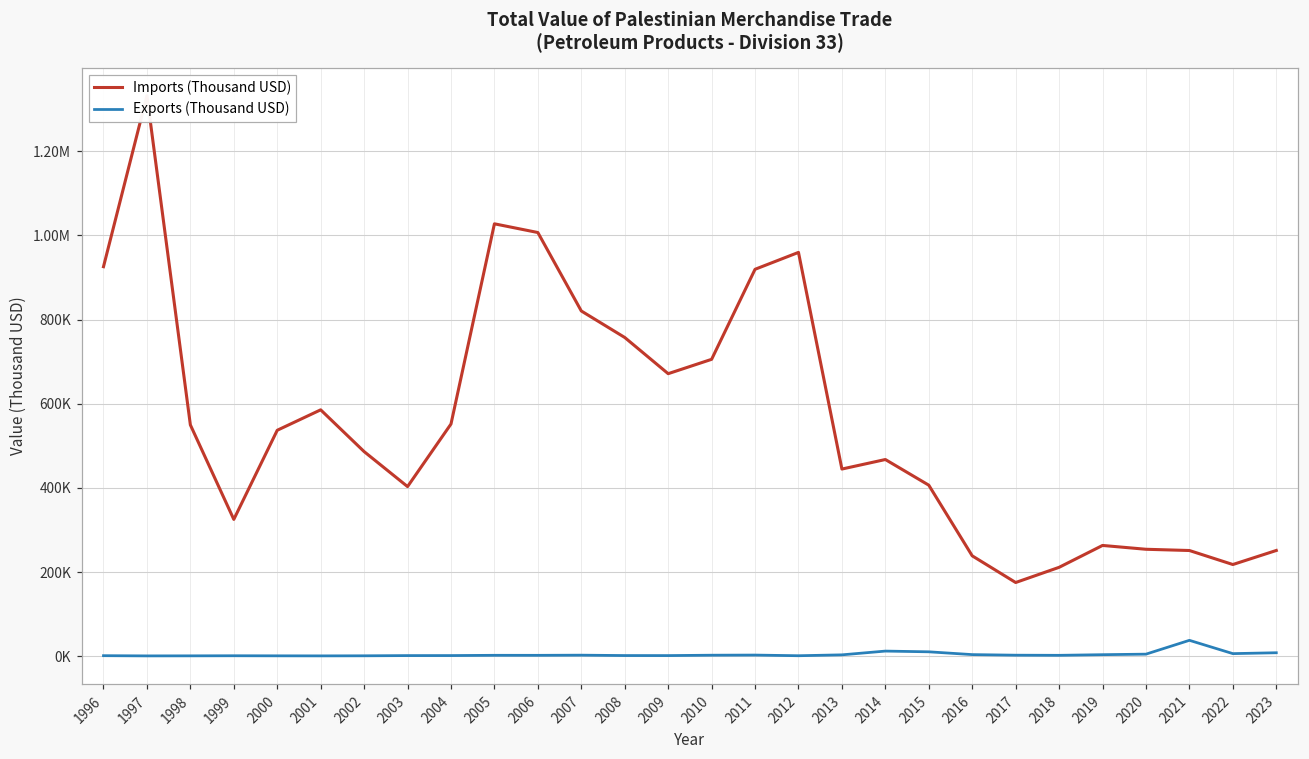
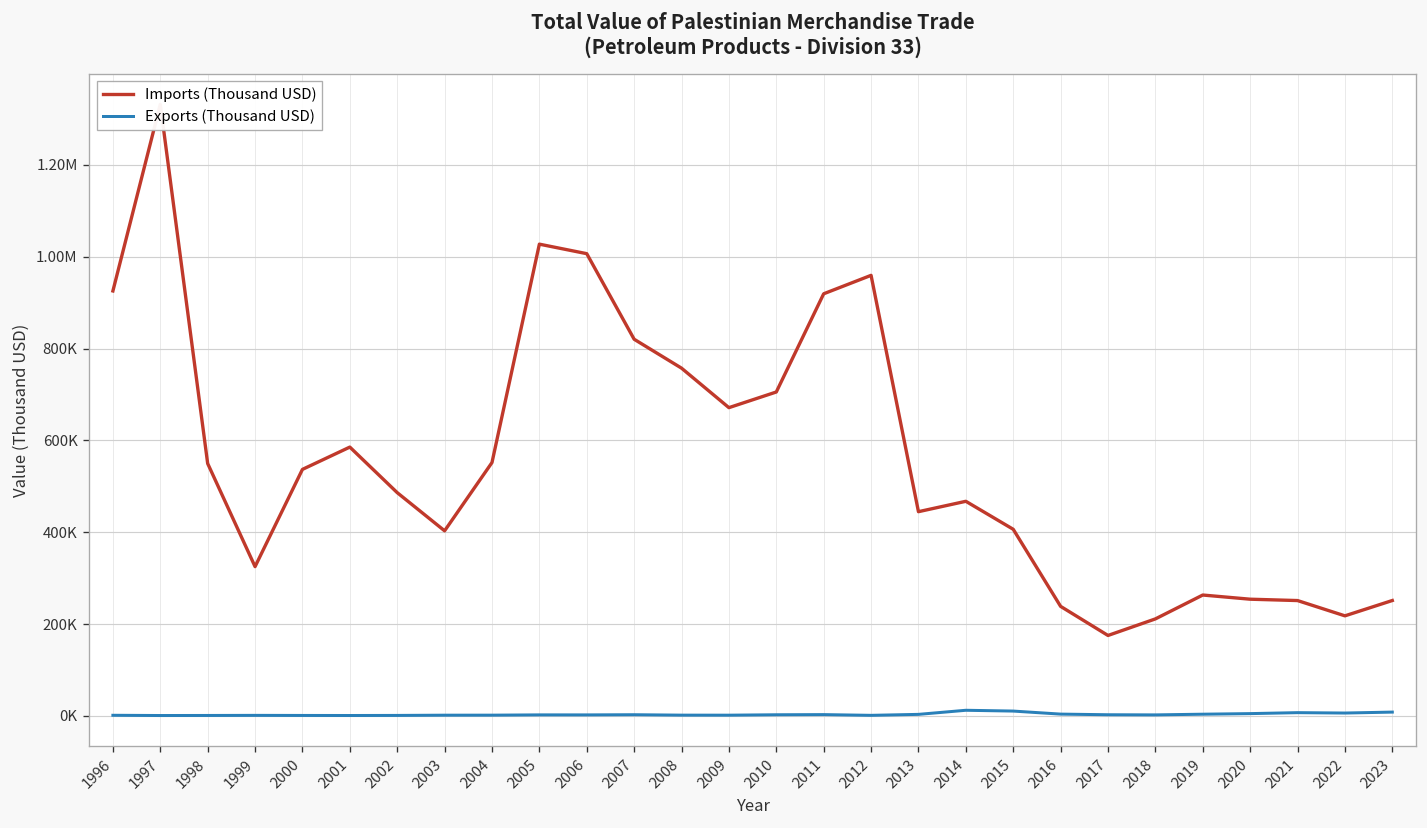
Exports (Thousand USD), 2021: 40000 -> 10000
